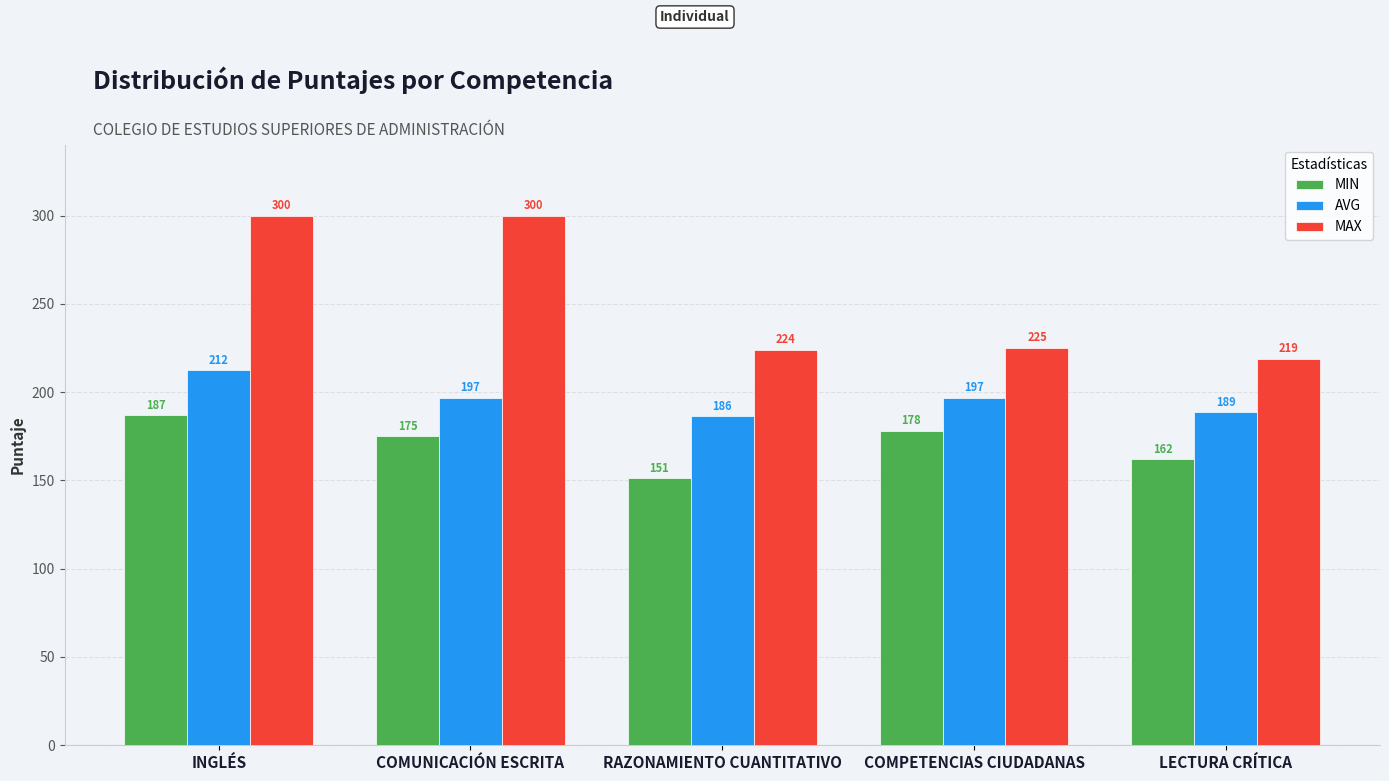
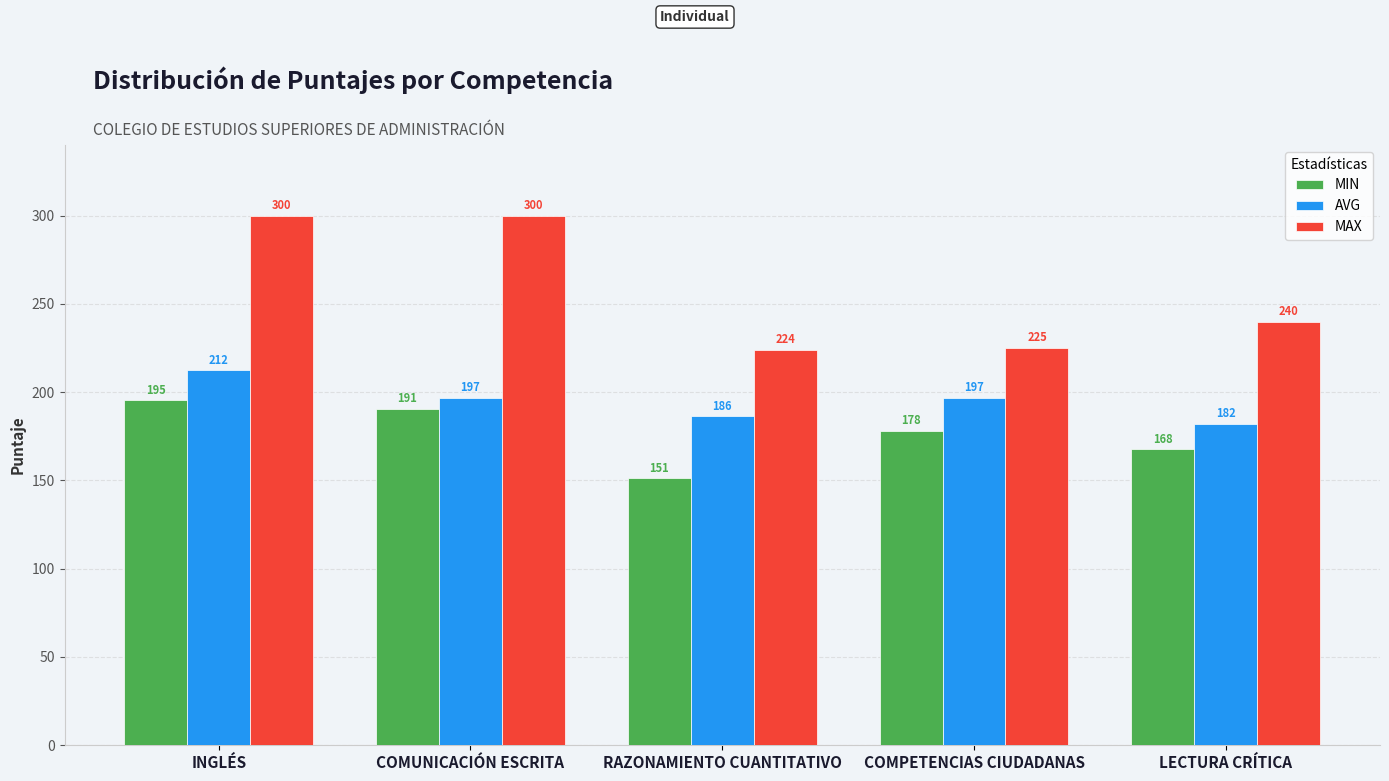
MIN, INGLÉS: 187 -> 195
MIN, COMUNICACIÓN ESCRITA: 175 -> 191
MIN, LECTURA CRÍTICA: 162 -> 168
AVG, LECTURA CRÍTICA: 189 -> 182
MAX, LECTURA CRÍTICA: 219 -> 240
